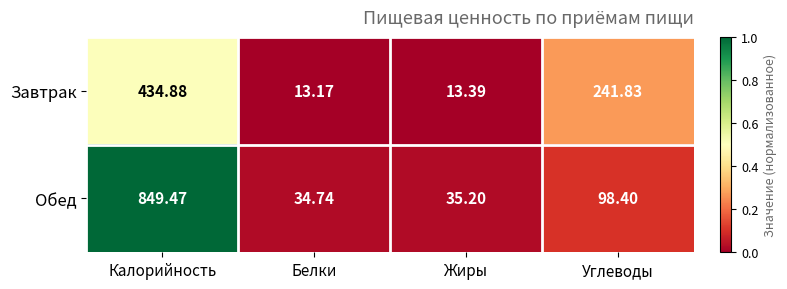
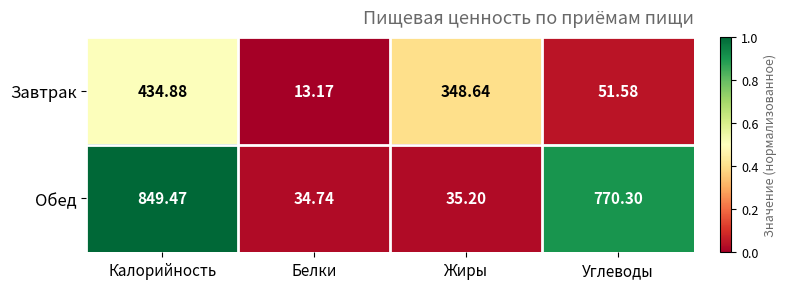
Завтрак, Жиры: 13.39 -> 348.64
Завтрак, Углеводы: 241.83 -> 51.58
Обед, Углеводы: 98.40 -> 770.30
